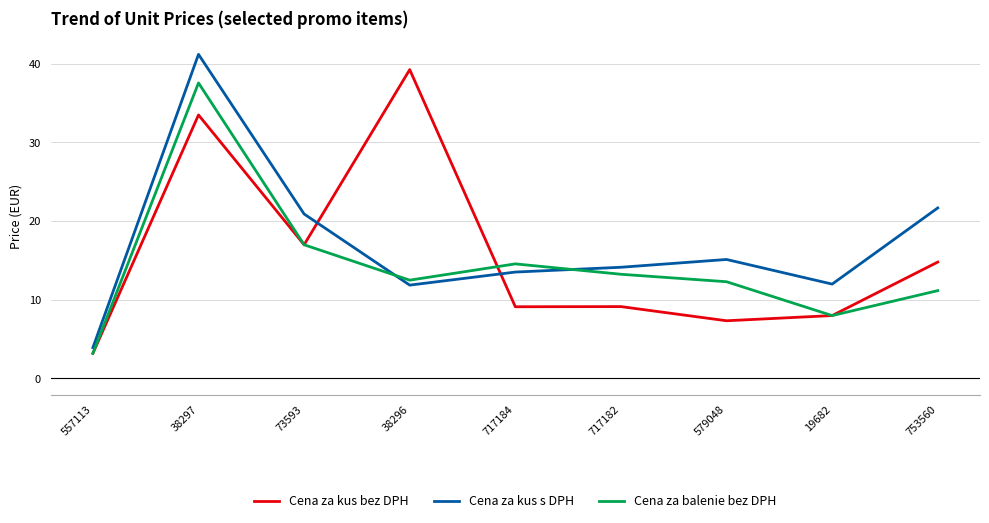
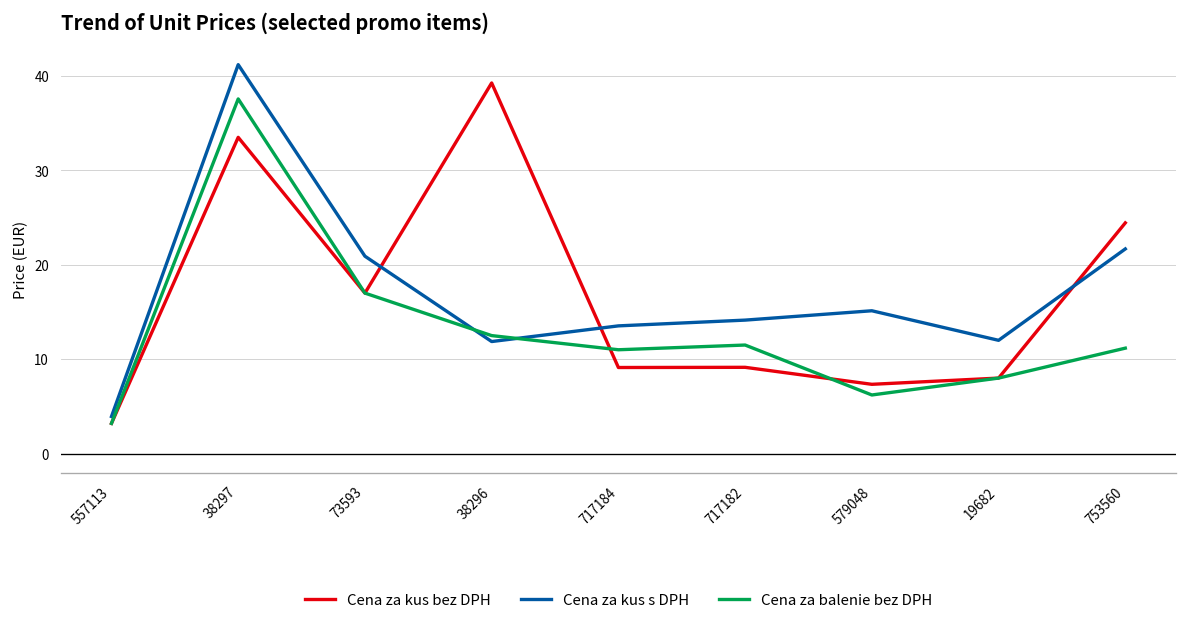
Cena za balenie bez DPH, 717184: 15 -> 11
Cena za balenie bez DPH, 717182: 13 -> 11
Cena za balenie bez DPH, 579048: 12 -> 6
Cena za kus bez DPH, 753560: 15 -> 24
